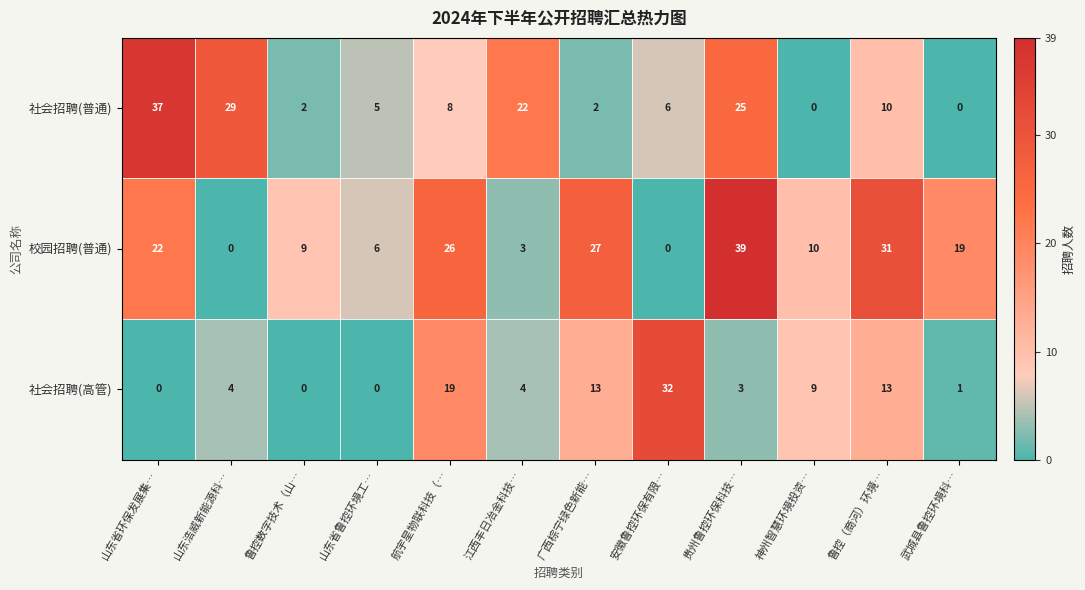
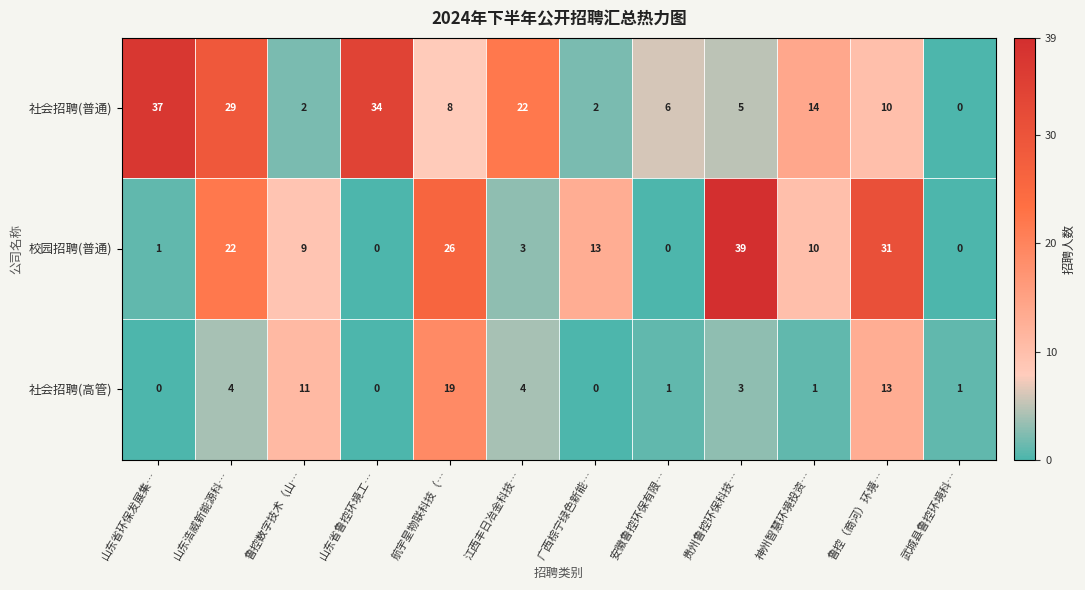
社会招聘(普通), 山东省鲁控环境工…: 5 -> 34
社会招聘(普通), 贵州鲁控环保科技…: 25 -> 5
社会招聘(普通), 神州智慧环境投资…: 0 -> 14
校园招聘(普通), 山东省环保发展集…: 22 -> 1
校园招聘(普通), 山东浩威新能源科…: 0 -> 22
校园招聘(普通), 山东省鲁控环境工…: 6 -> 0
校园招聘(普通), 广西棕宁绿色新能…: 27 -> 13
校园招聘(普通), 武城县鲁控环境科…: 19 -> 0
社会招聘(高管), 鲁控数字技术（山…: 0 -> 11
社会招聘(高管), 广西棕宁绿色新能…: 13 -> 0
社会招聘(高管), 安徽鲁控环保有限…: 32 -> 1
社会招聘(高管), 神州智慧环境投资…: 9 -> 1
